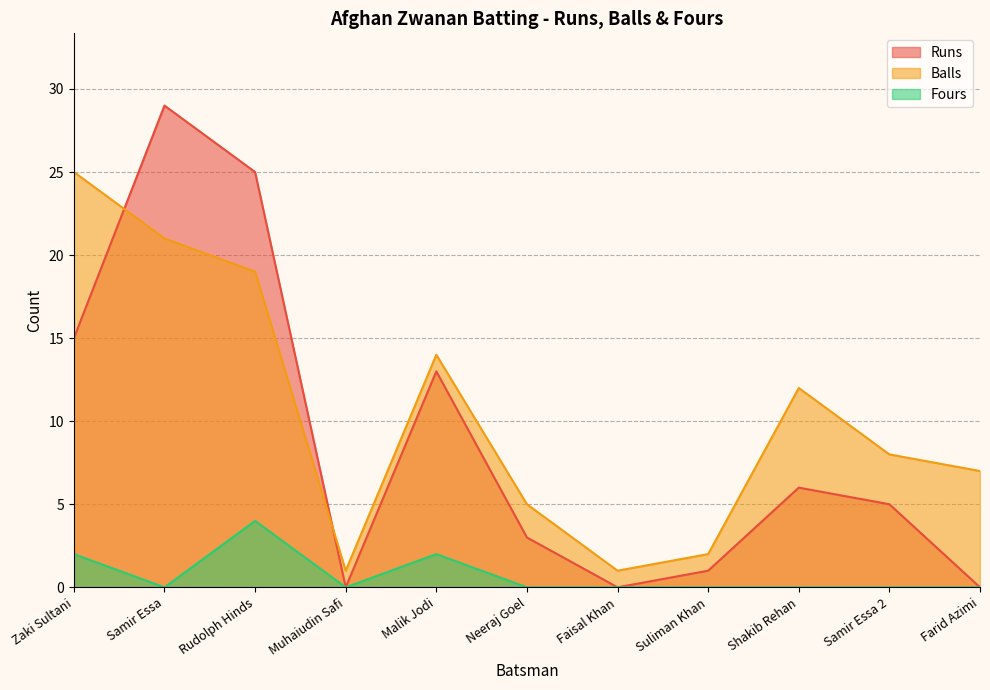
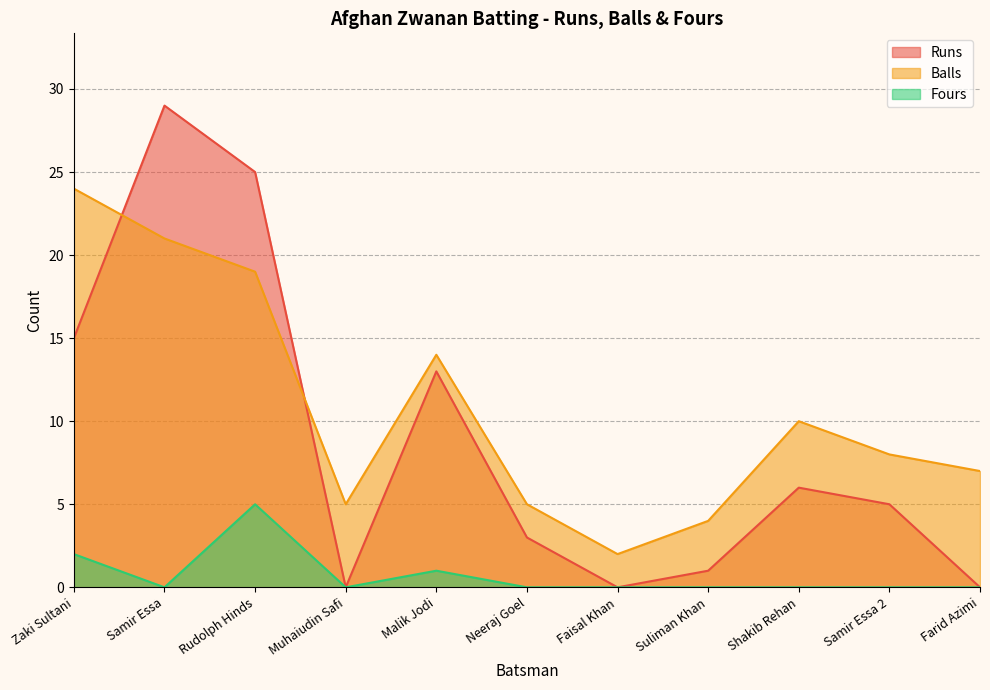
Balls, Zaki Sultani: 25 -> 24
Fours, Rudolph Hinds: 4 -> 5
Balls, Muhaiudin Safi: 1 -> 5
Fours, Malik Jodi: 2 -> 1
Balls, Faisal Khan: 1 -> 2
Balls, Suliman Khan: 2 -> 4
Balls, Shakib Rehan: 12 -> 10
